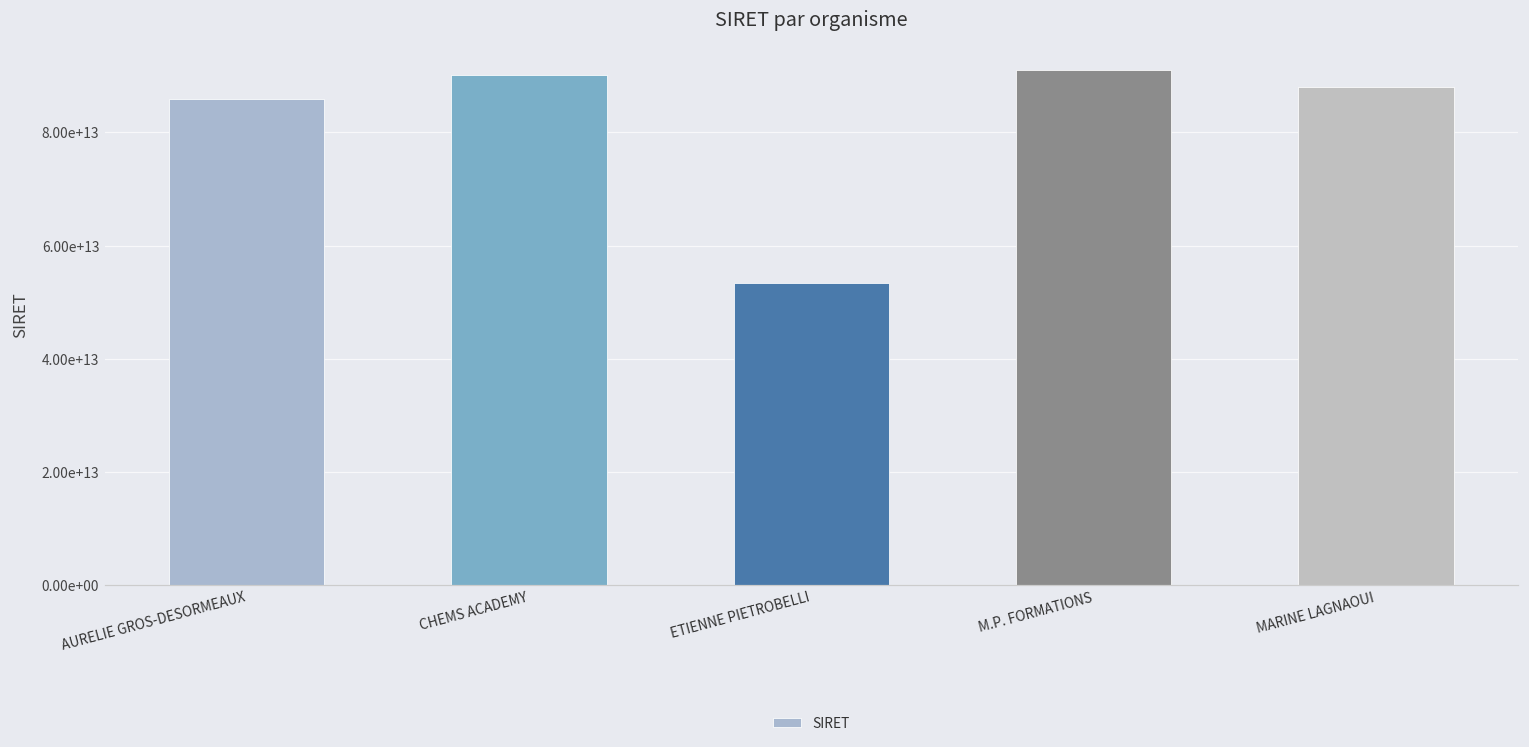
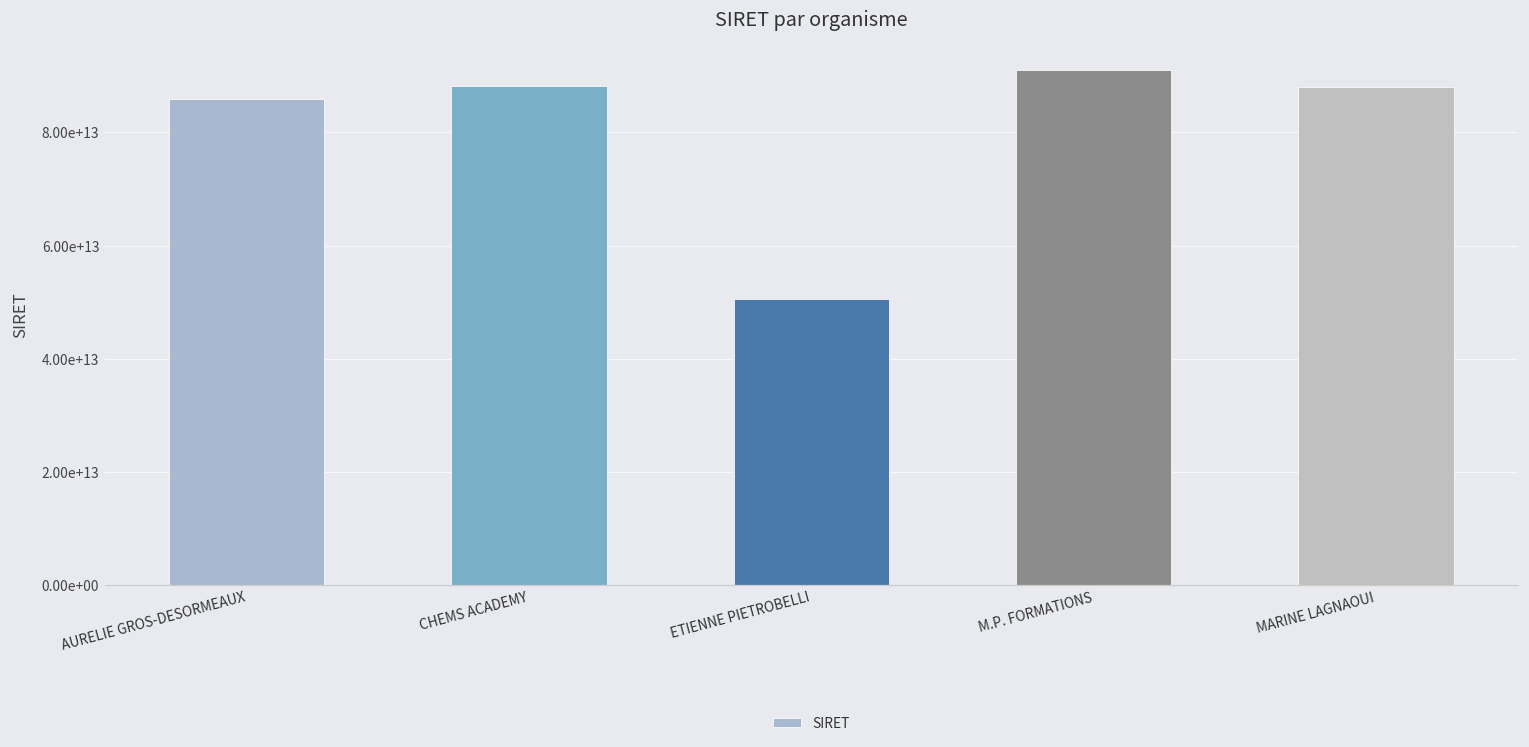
CHEMS ACADEMY: 90000000000000 -> 88000000000000
ETIENNE PIETROBELLI: 53000000000000 -> 50000000000000
